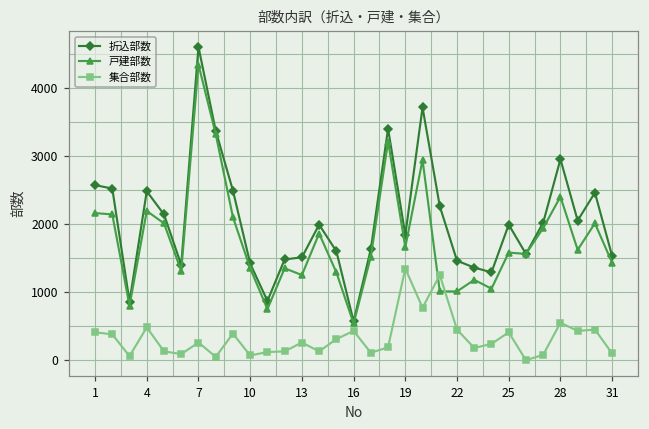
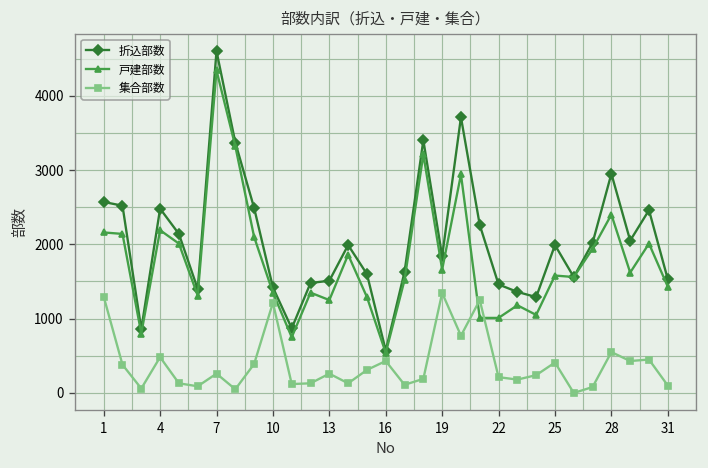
集合部数, 1: 400 -> 1300
集合部数, 10: 100 -> 1200
集合部数, 22: 500 -> 200
